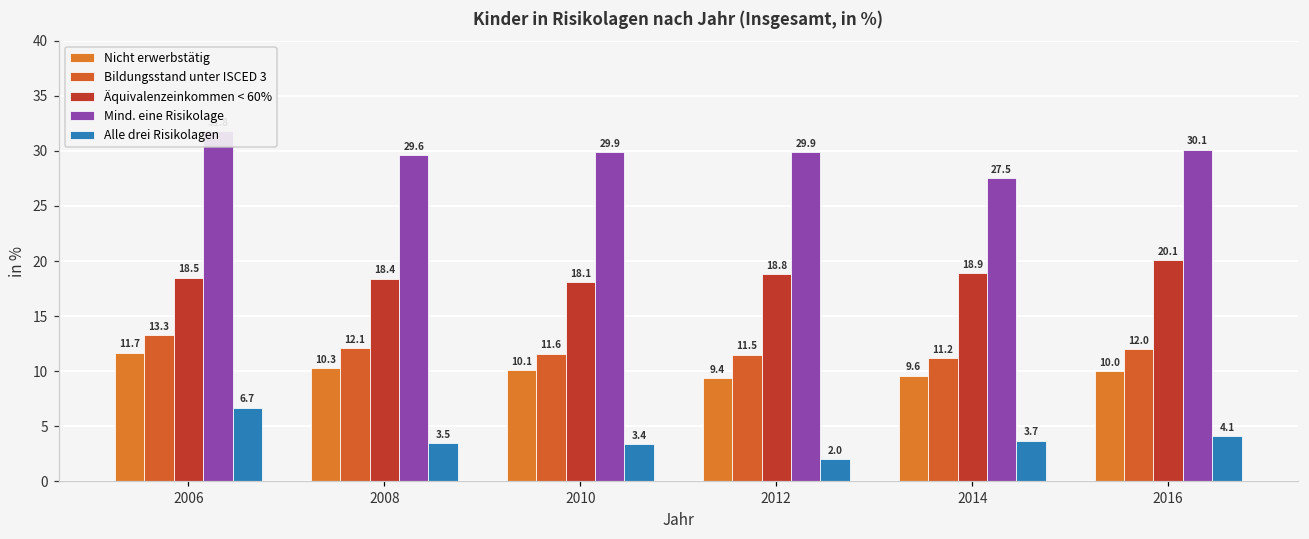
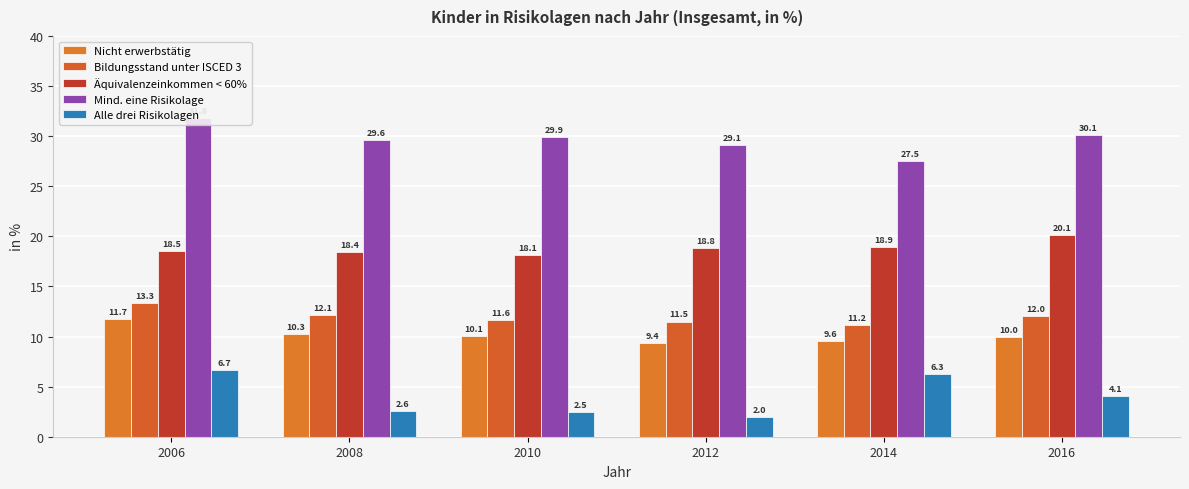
Alle drei Risikolagen, 2008: 3.5 -> 2.6
Alle drei Risikolagen, 2010: 3.4 -> 2.5
Mind. eine Risikolage, 2012: 29.9 -> 29.1
Alle drei Risikolagen, 2014: 3.7 -> 6.3
